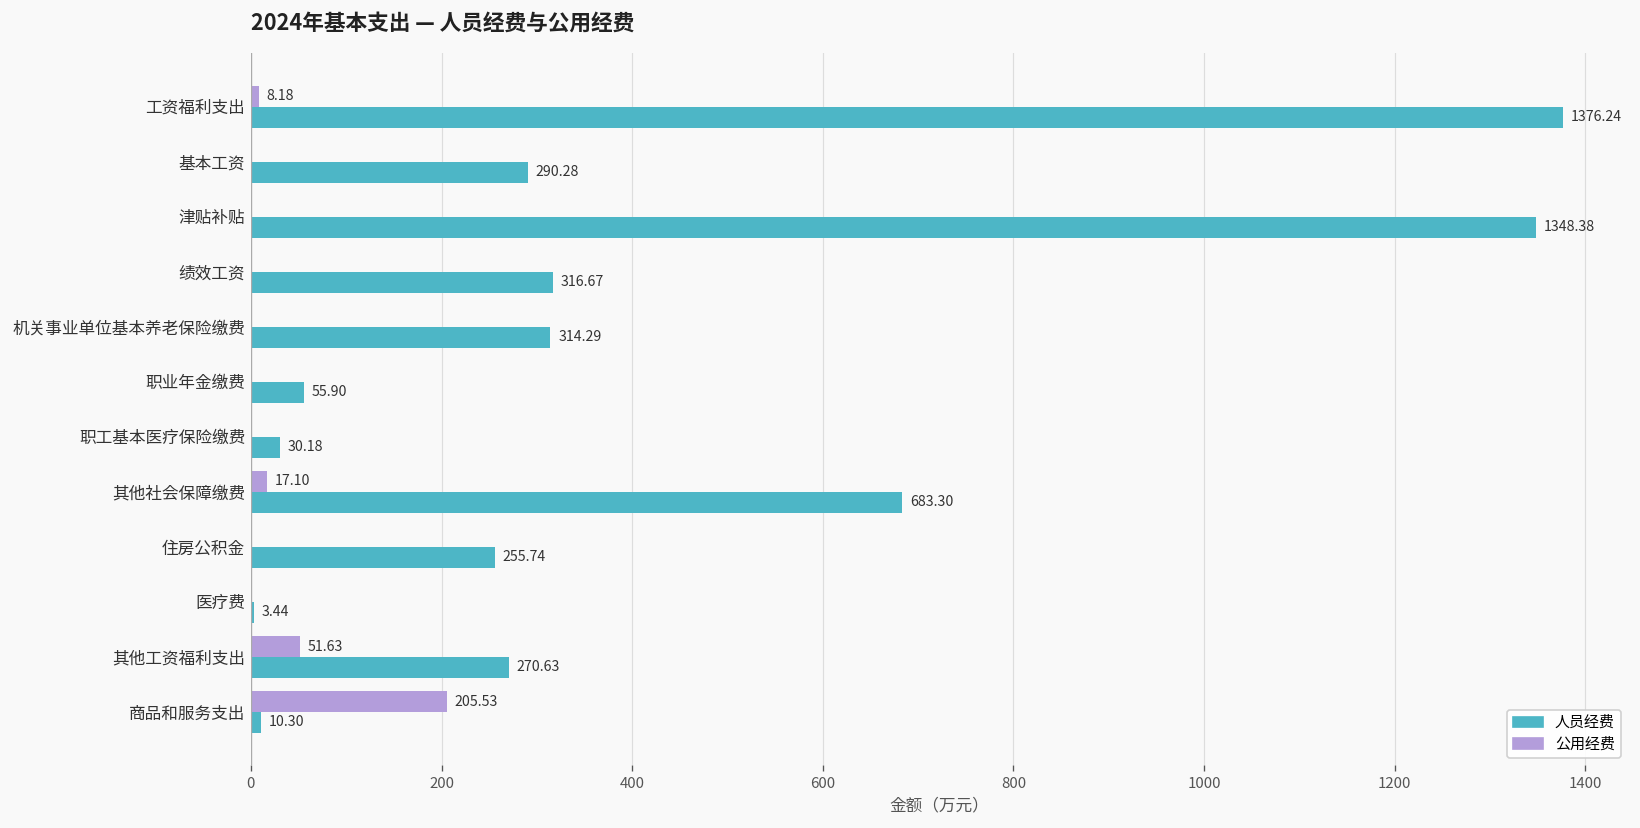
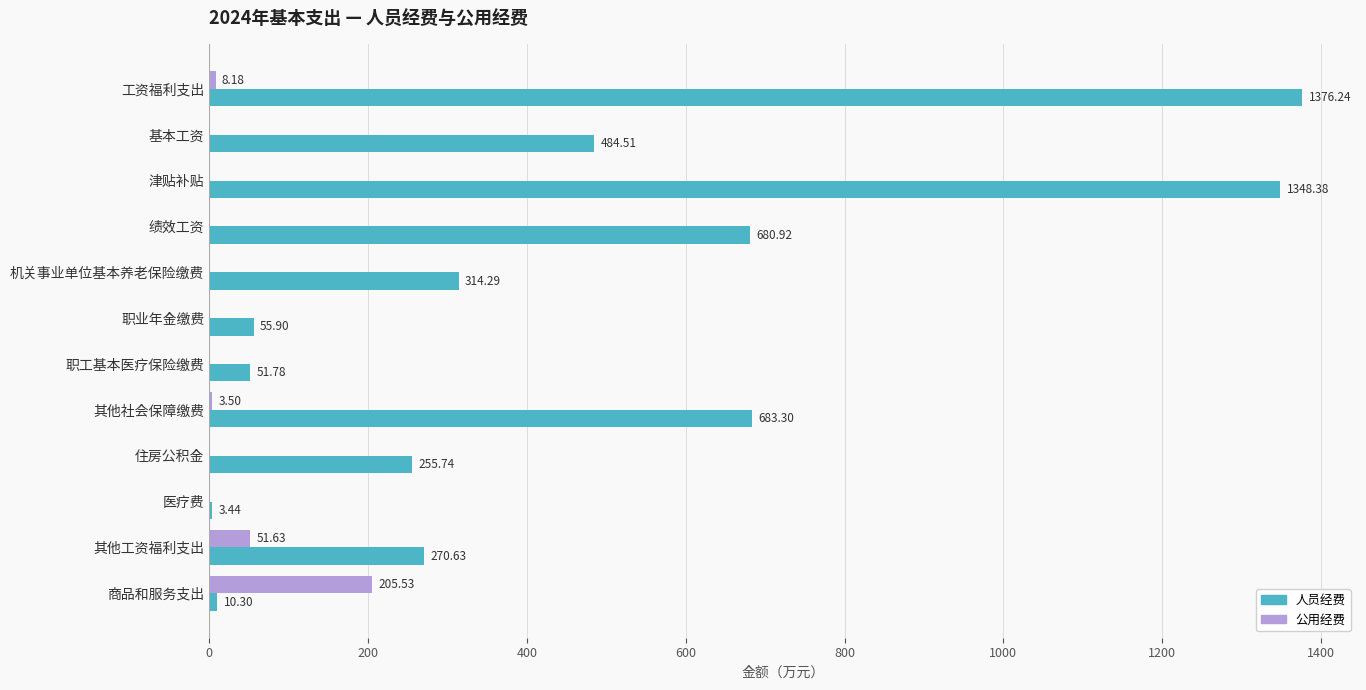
人员经费, 基本工资: 290.28 -> 484.51
人员经费, 绩效工资: 316.67 -> 680.92
人员经费, 职工基本医疗保险缴费: 30.18 -> 51.78
公用经费, 其他社会保障缴费: 17.10 -> 3.50
